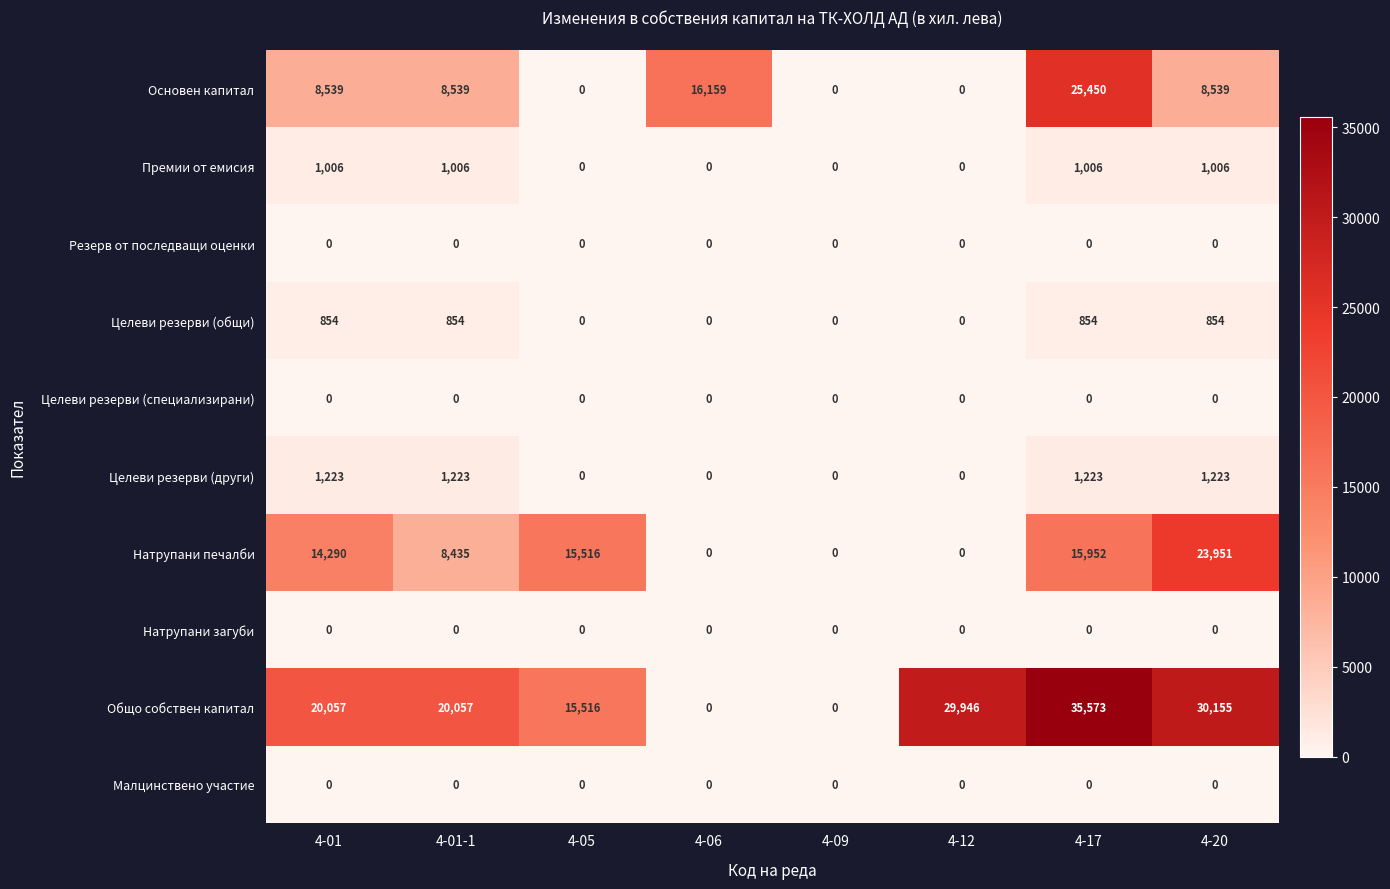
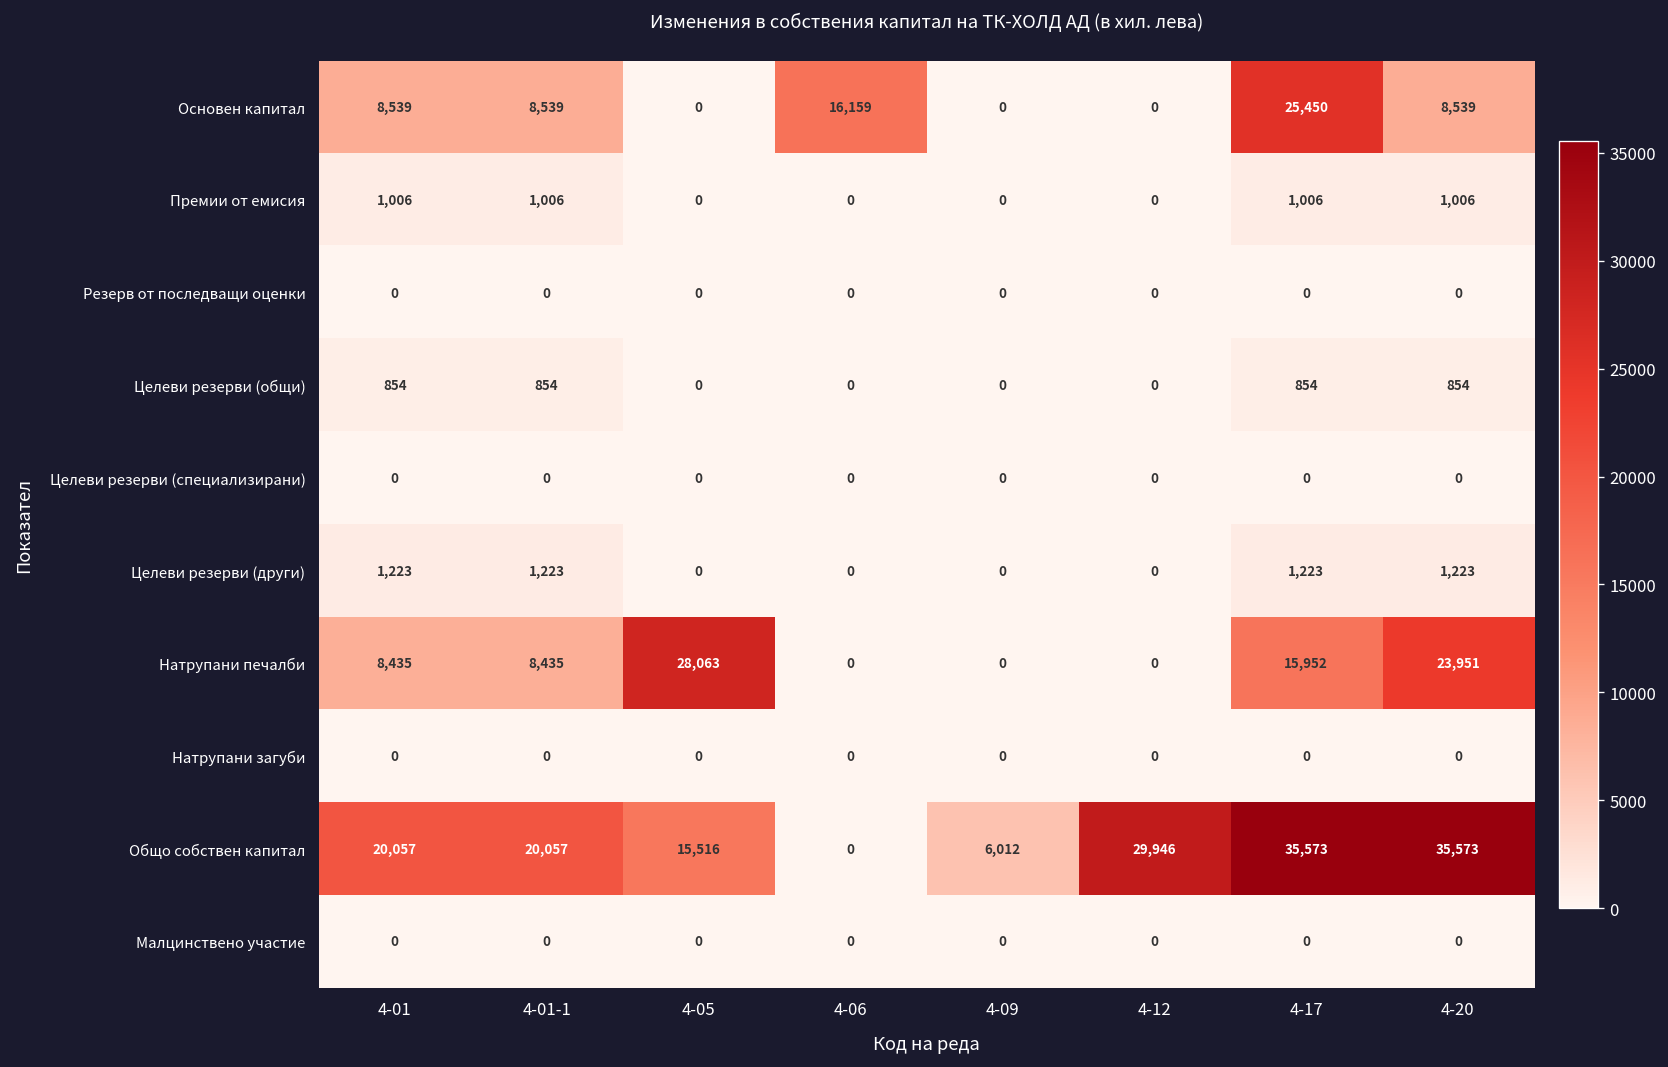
Натрупани печалби, 4-01: 14,290 -> 8,435
Натрупани печалби, 4-05: 15,516 -> 28,063
Общо собствен капитал, 4-09: 0 -> 6,012
Общо собствен капитал, 4-20: 30,155 -> 35,573
